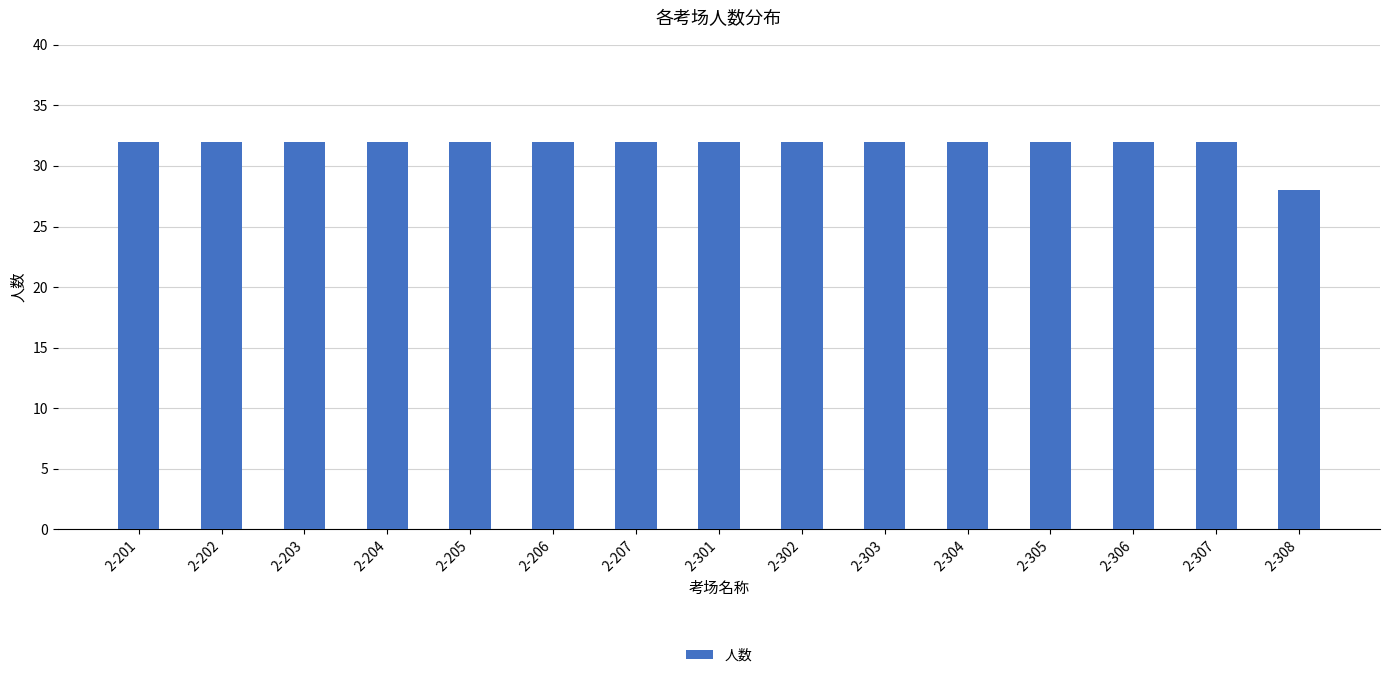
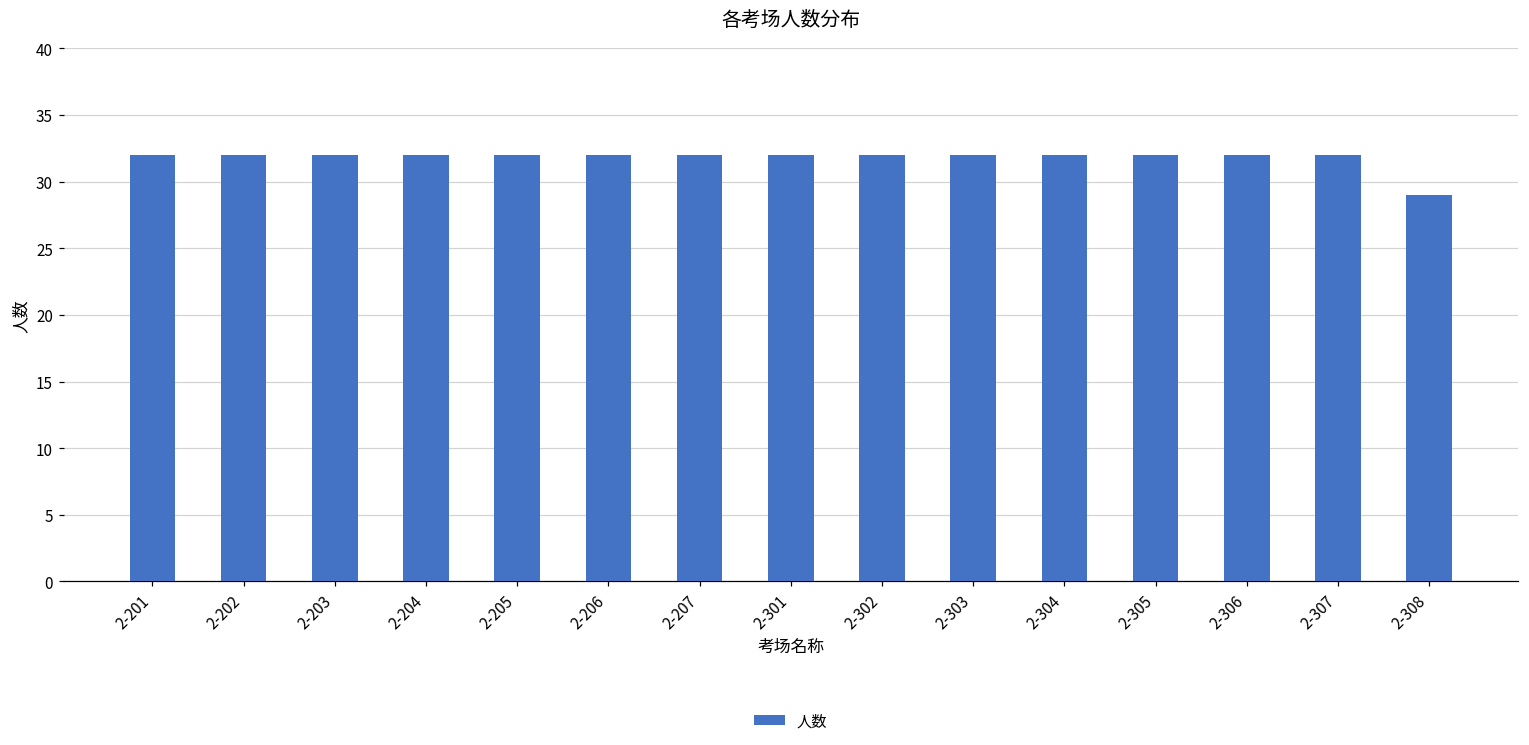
2-308: 28 -> 29
